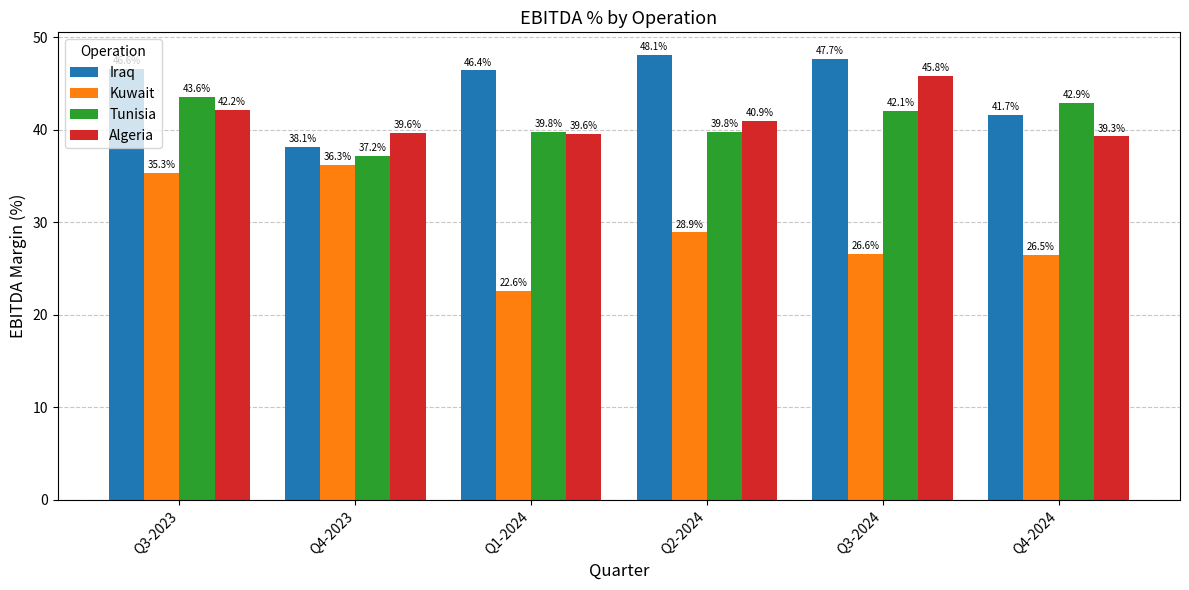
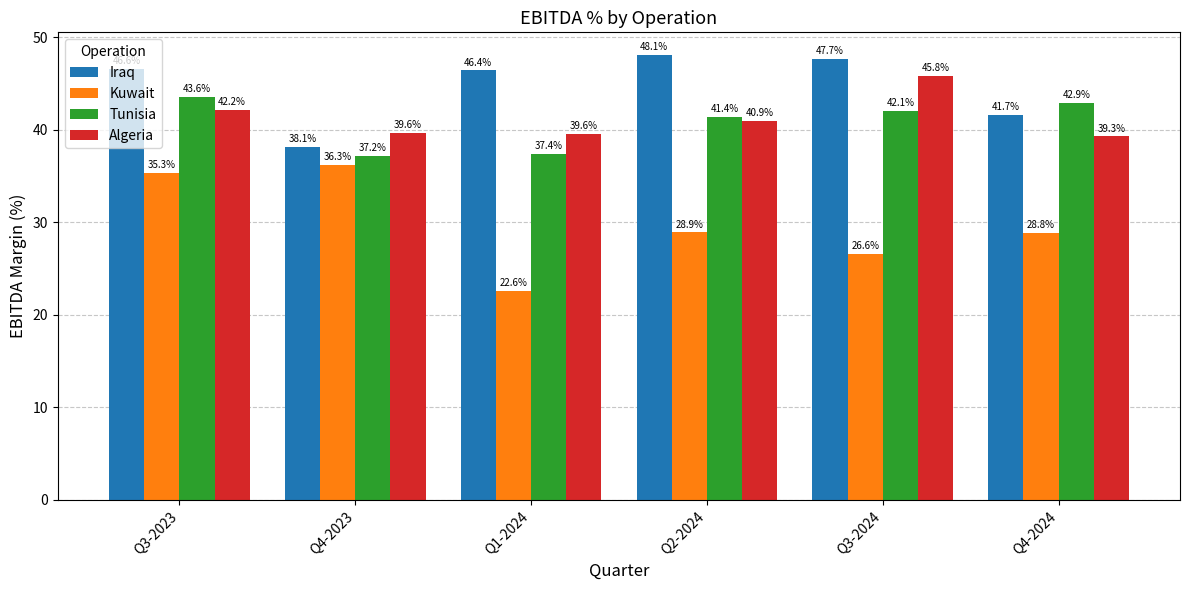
Tunisia, Q1-2024: 39.8% -> 37.4%
Tunisia, Q2-2024: 39.8% -> 41.4%
Kuwait, Q4-2024: 26.5% -> 28.8%
